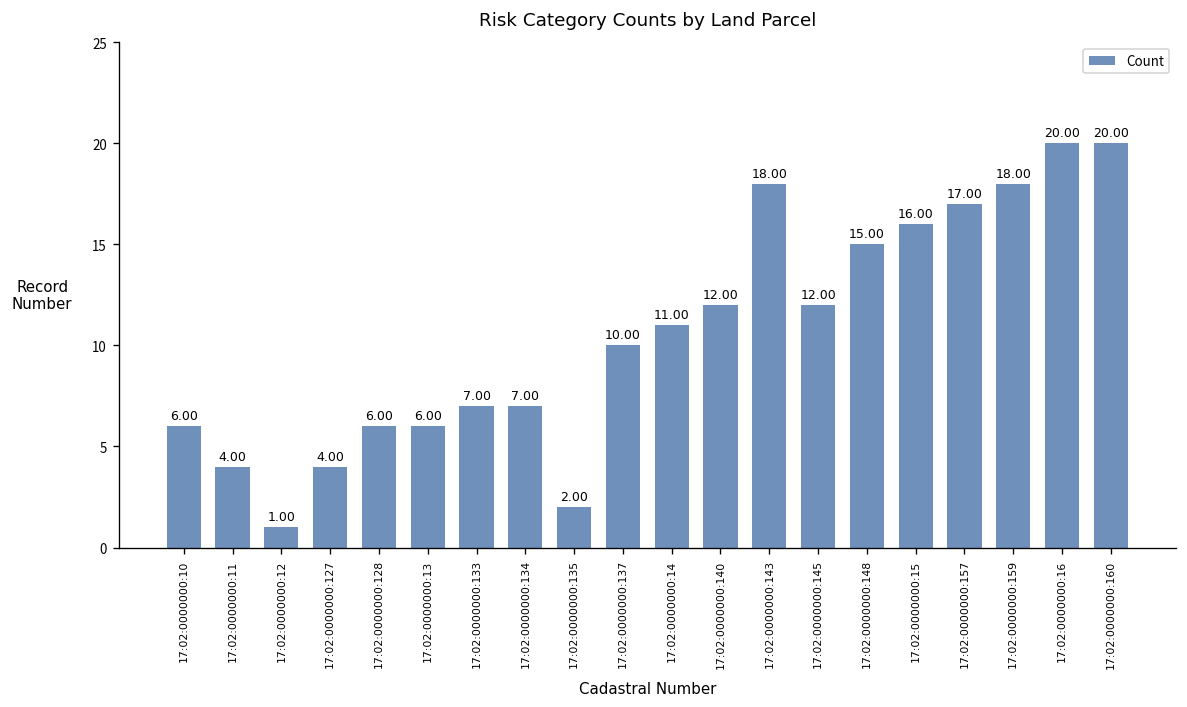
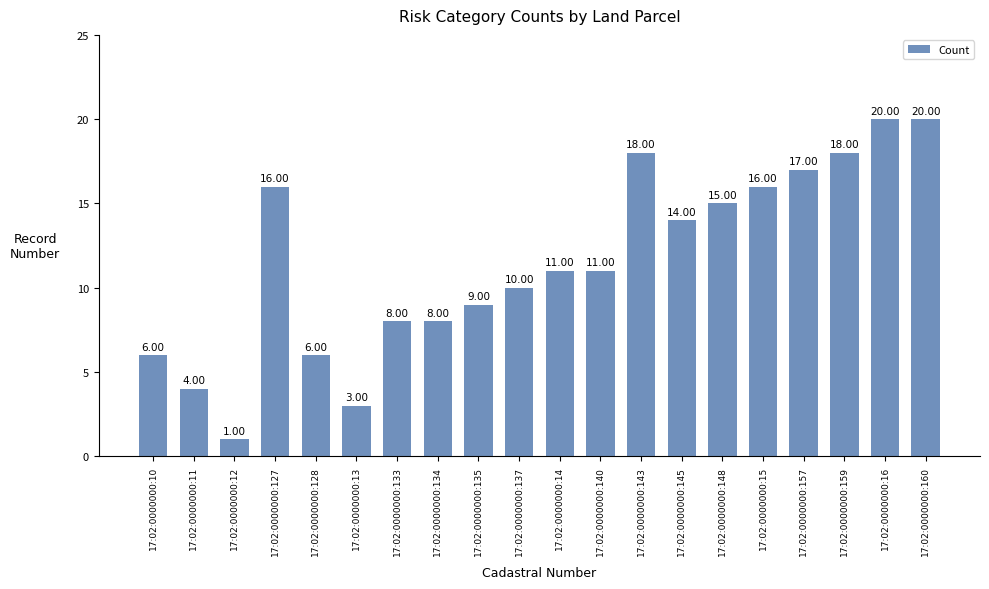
17:02:0000000:127: 4.00 -> 16.00
17:02:0000000:13: 6.00 -> 3.00
17:02:0000000:133: 7.00 -> 8.00
17:02:0000000:134: 7.00 -> 8.00
17:02:0000000:135: 2.00 -> 9.00
17:02:0000000:140: 12.00 -> 11.00
17:02:0000000:145: 12.00 -> 14.00
